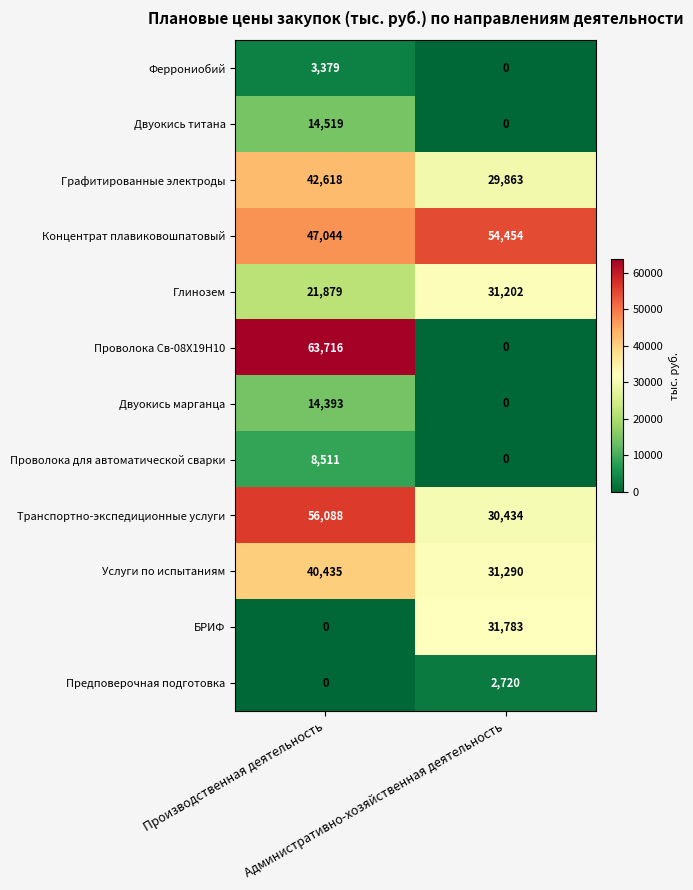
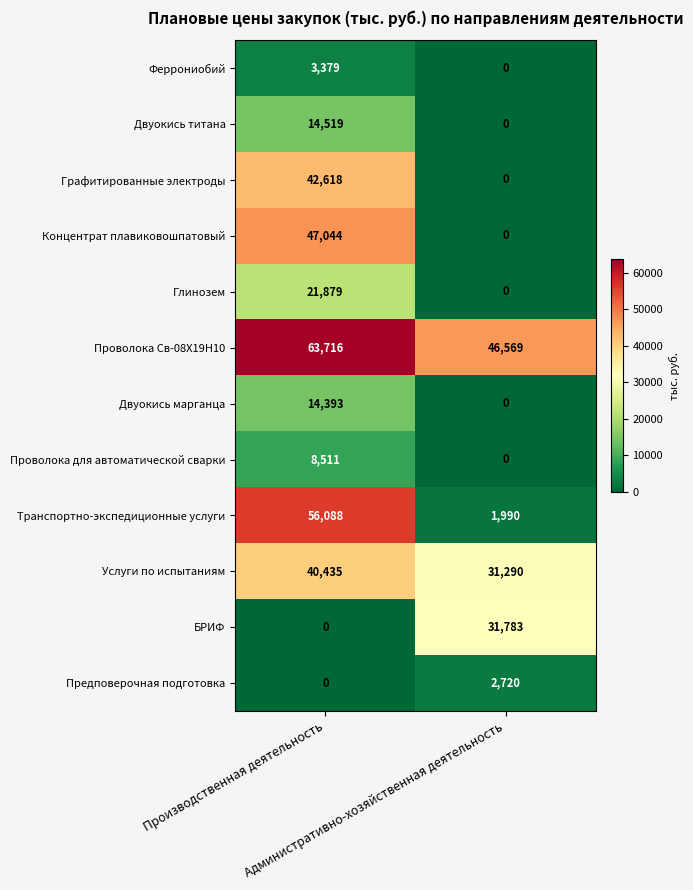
Графитированные электроды, Административно-хозяйственная деятельность: 29,863 -> 0
Концентрат плавиковошпатовый, Административно-хозяйственная деятельность: 54,454 -> 0
Глинозем, Административно-хозяйственная деятельность: 31,202 -> 0
Проволока Св-08Х19Н10, Административно-хозяйственная деятельность: 0 -> 46,569
Транспортно-экспедиционные услуги, Административно-хозяйственная деятельность: 30,434 -> 1,990
